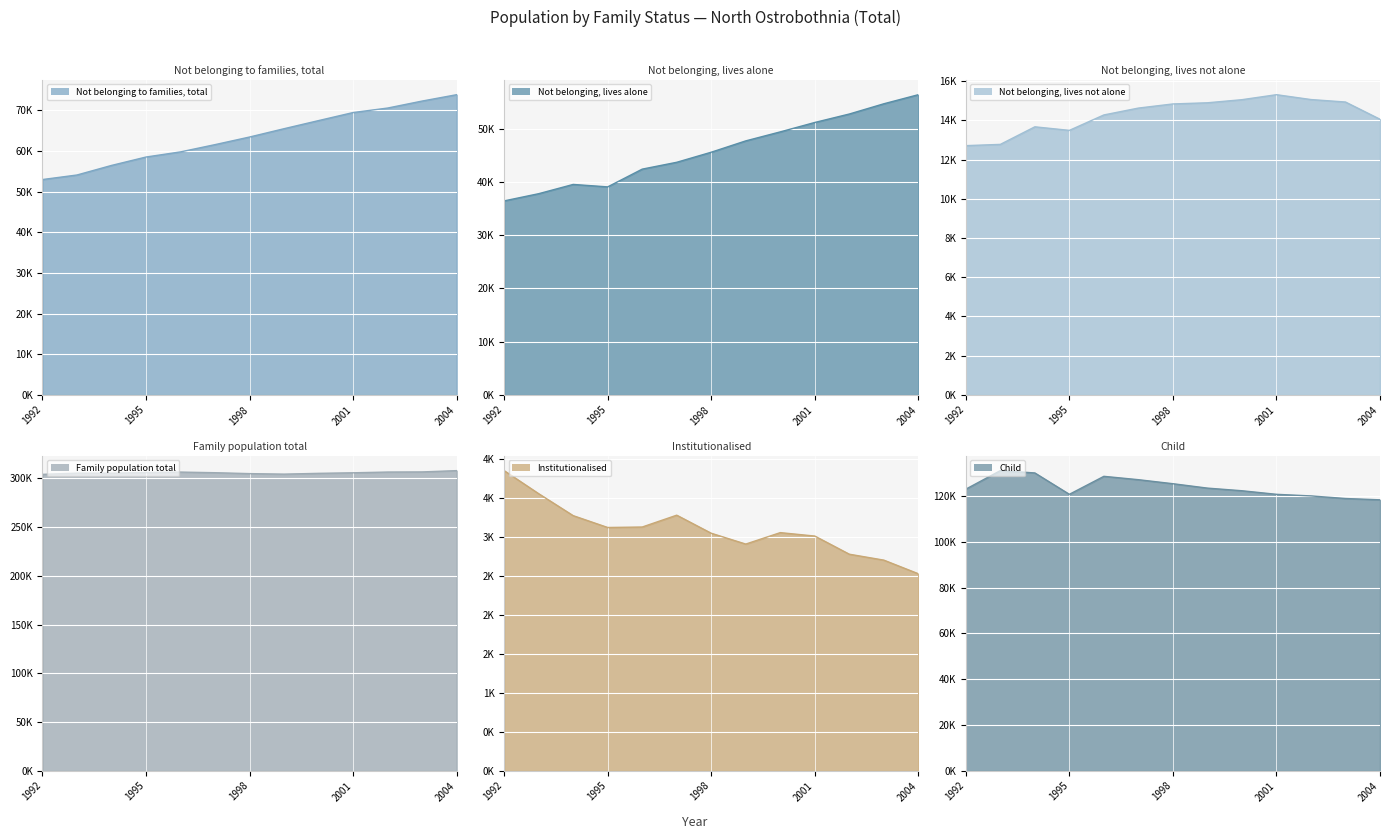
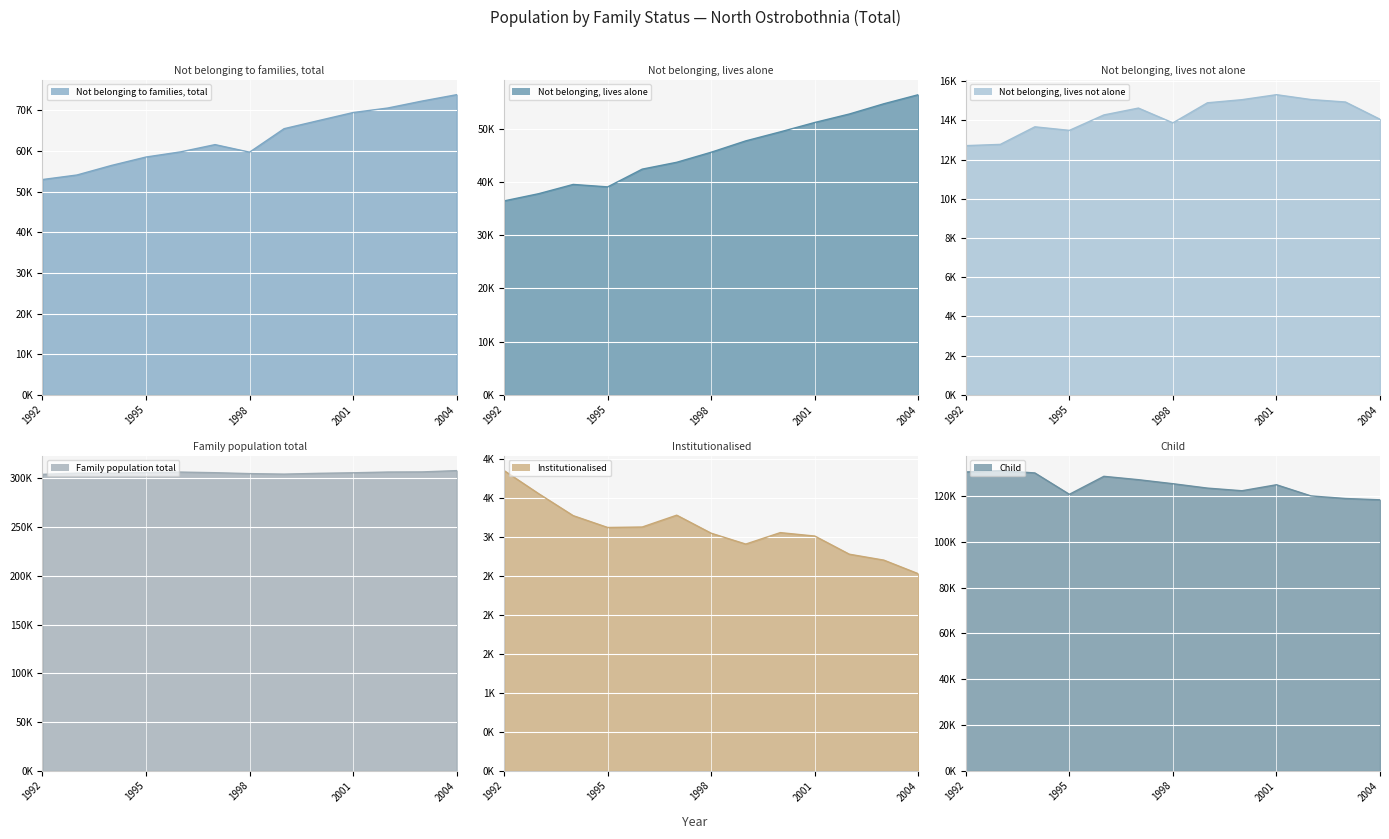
Not belonging to families, total, 1998: 63000 -> 60000
Not belonging, lives not alone, 1998: 14800 -> 13900
Child, 1992: 123000 -> 131000
Child, 2001: 121000 -> 125000
